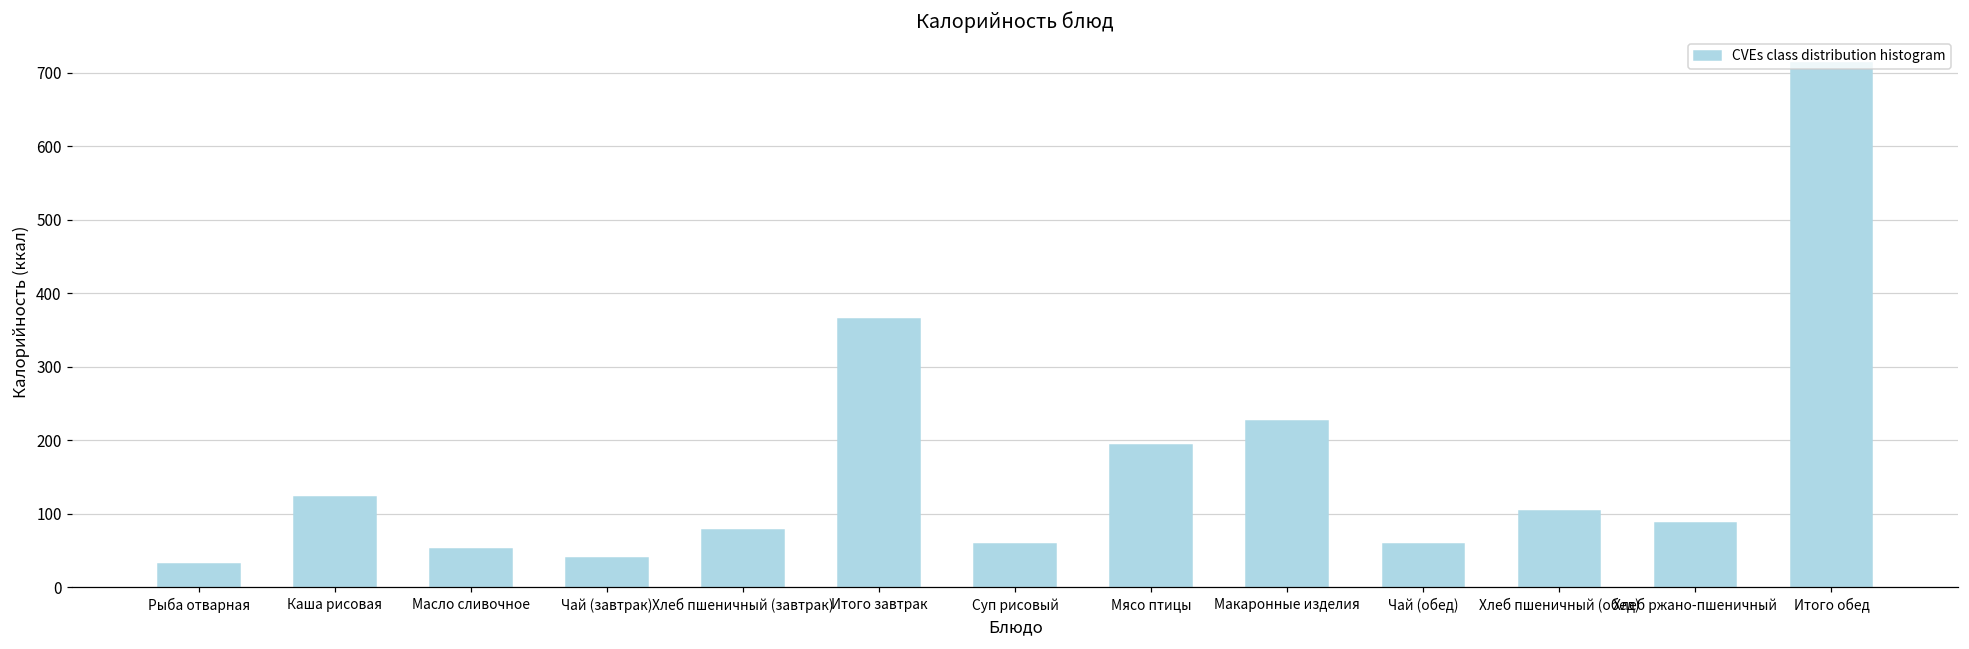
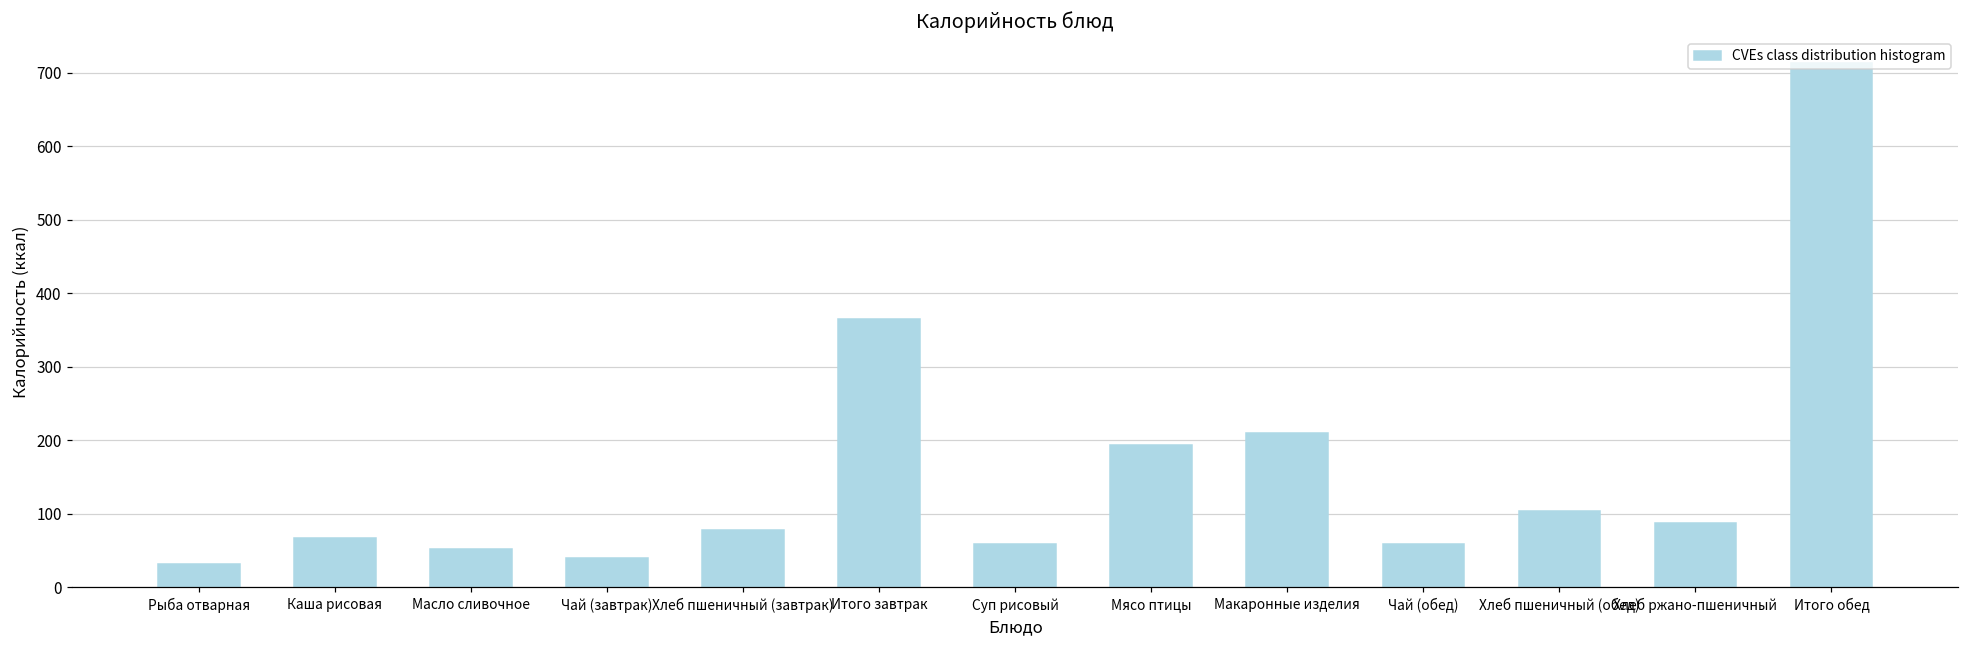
Каша рисовая: 120 -> 70
Макаронные изделия: 230 -> 210
